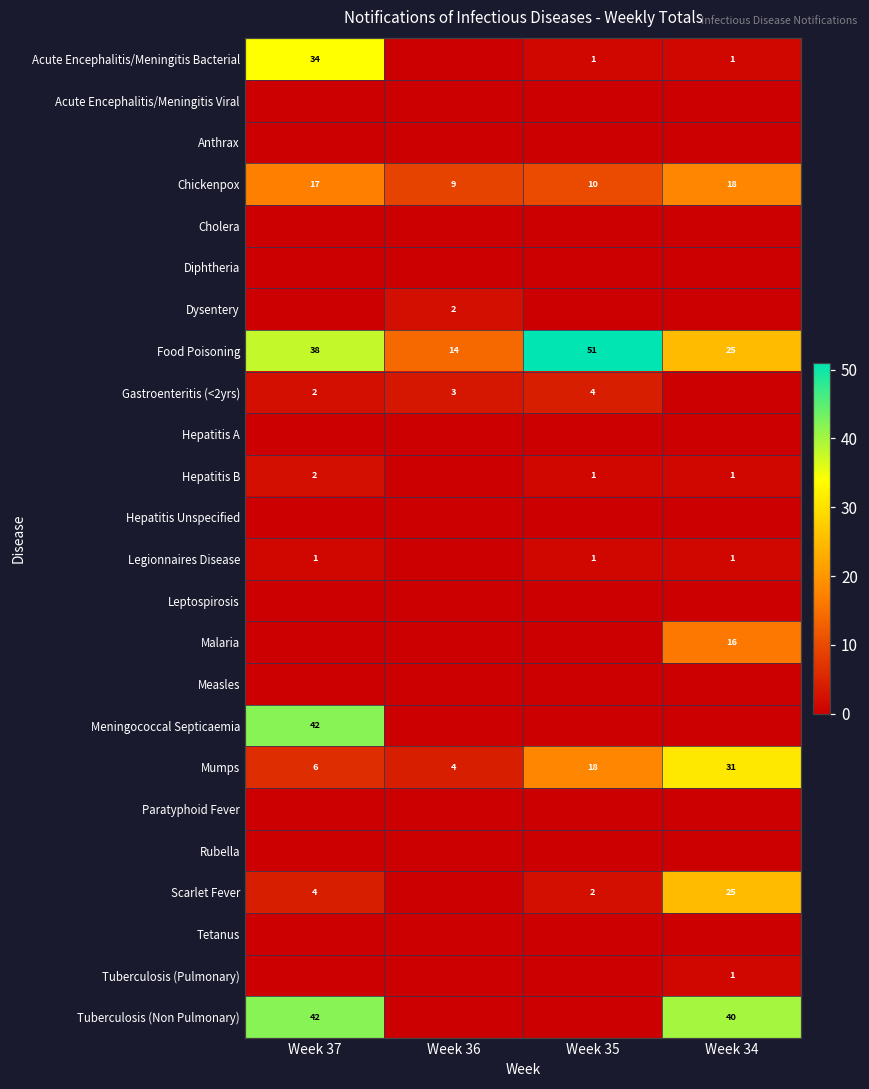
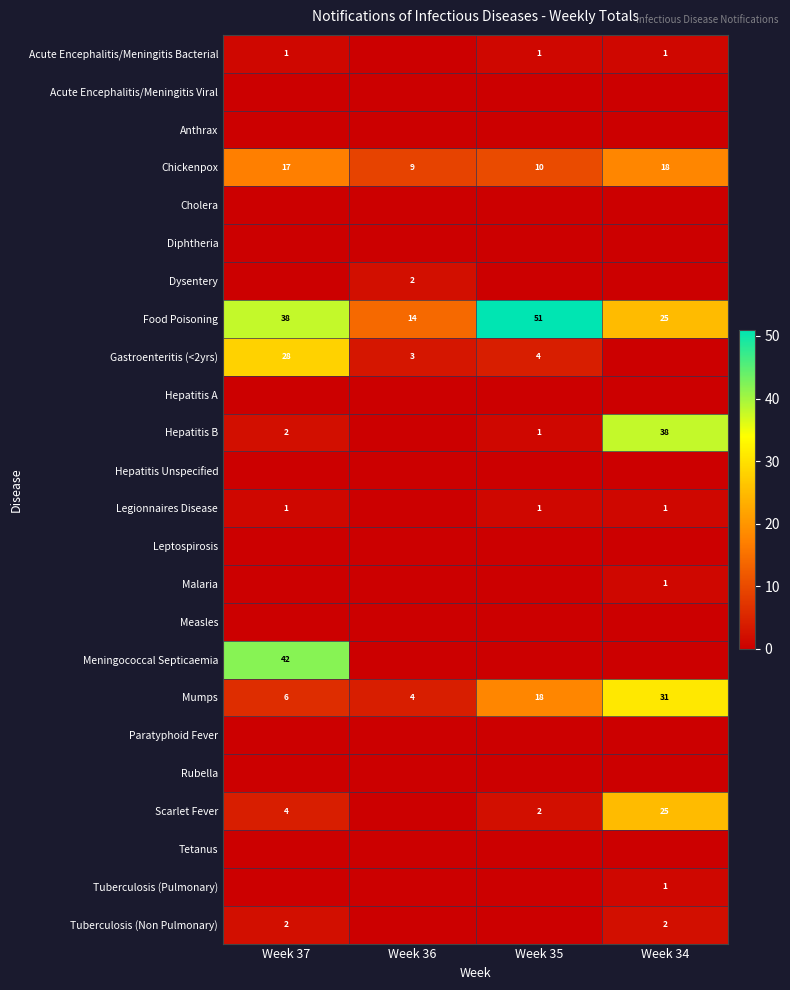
Acute Encephalitis/Meningitis Bacterial, Week 37: 34 -> 1
Gastroenteritis (<2yrs), Week 37: 2 -> 28
Hepatitis B, Week 34: 1 -> 38
Malaria, Week 34: 16 -> 1
Tuberculosis (Non Pulmonary), Week 37: 42 -> 2
Tuberculosis (Non Pulmonary), Week 34: 40 -> 2
